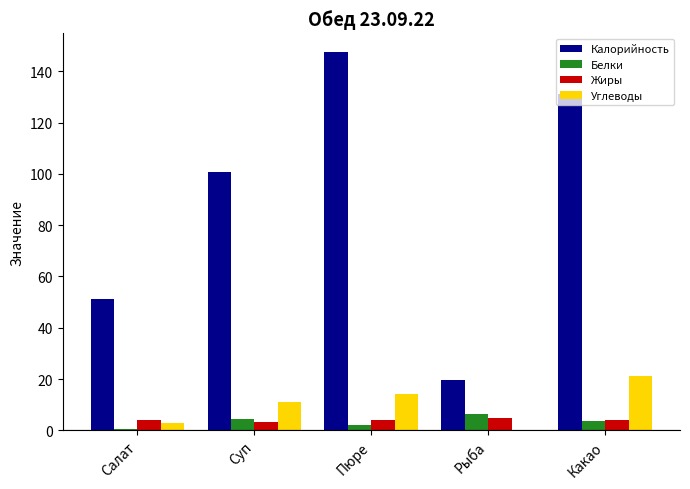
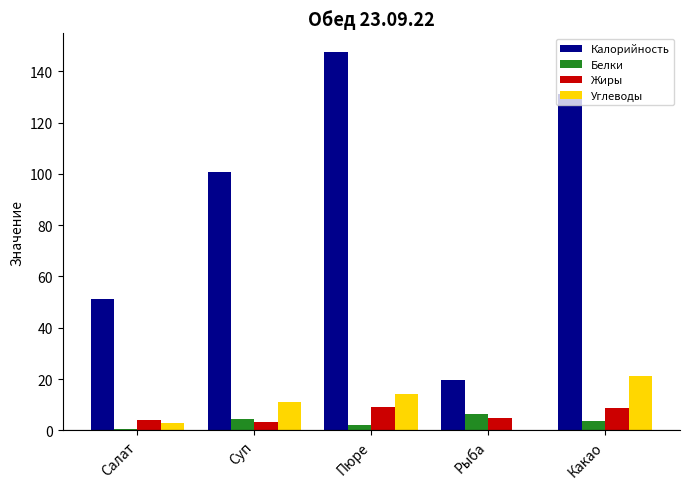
Жиры, Пюре: 4 -> 9
Жиры, Какао: 4 -> 9
